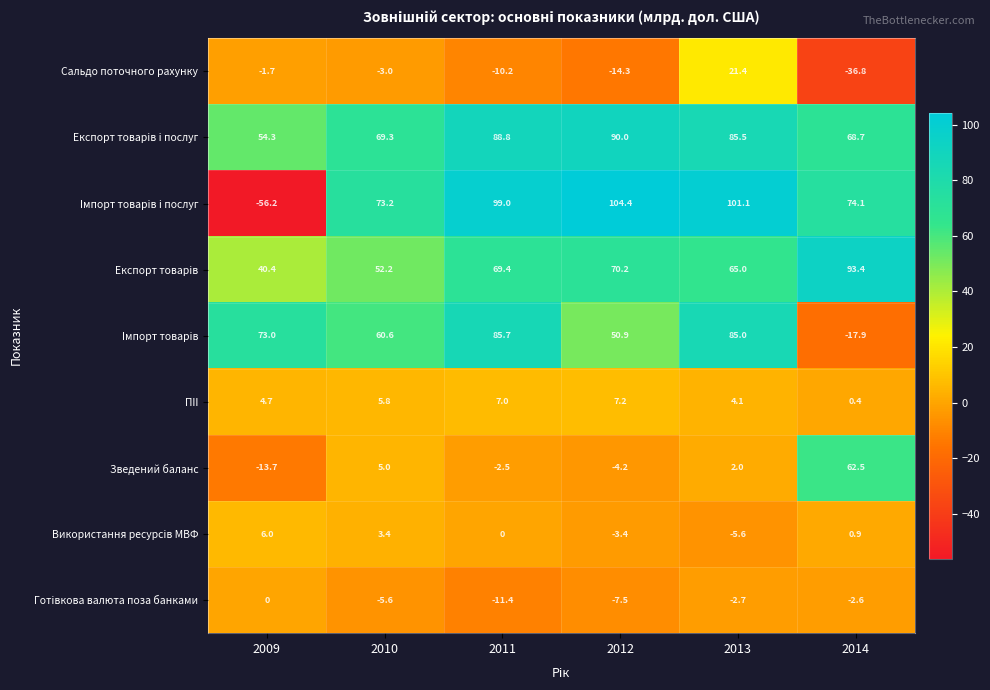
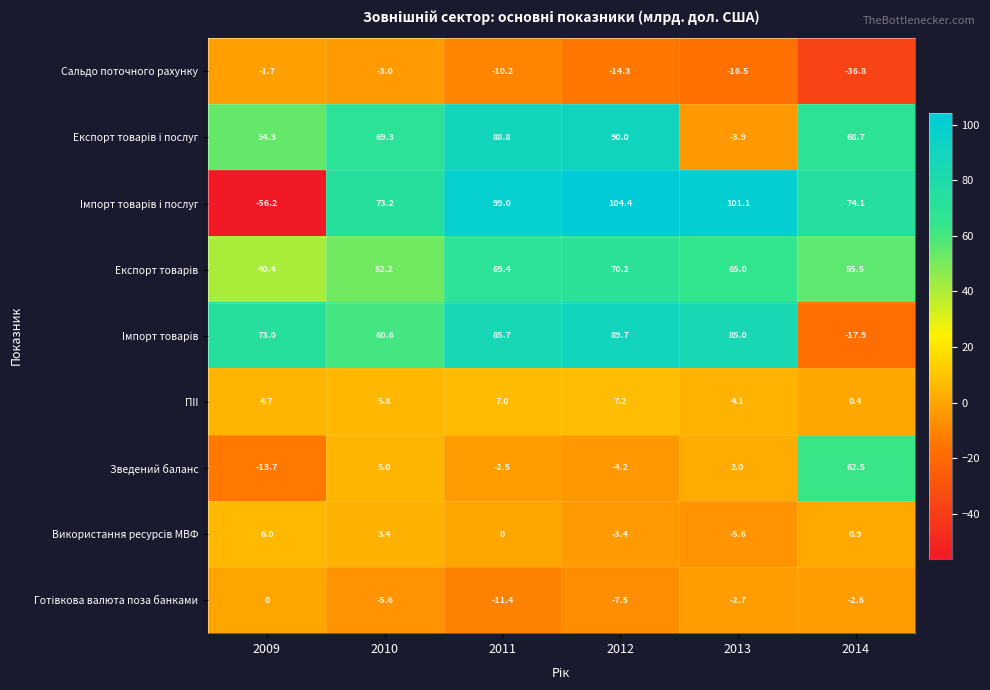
Сальдо поточного рахунку, 2013: 21.4 -> -16.5
Експорт товарів і послуг, 2013: 85.5 -> -3.9
Експорт товарів, 2014: 93.4 -> 55.5
Імпорт товарів, 2012: 50.9 -> 89.7
